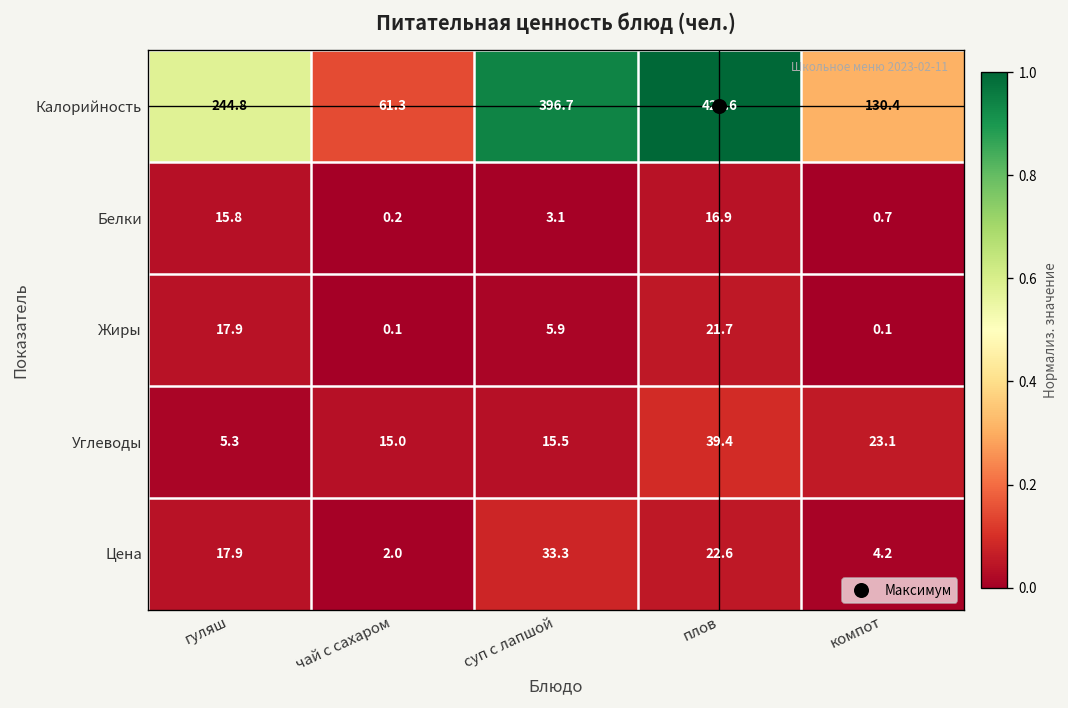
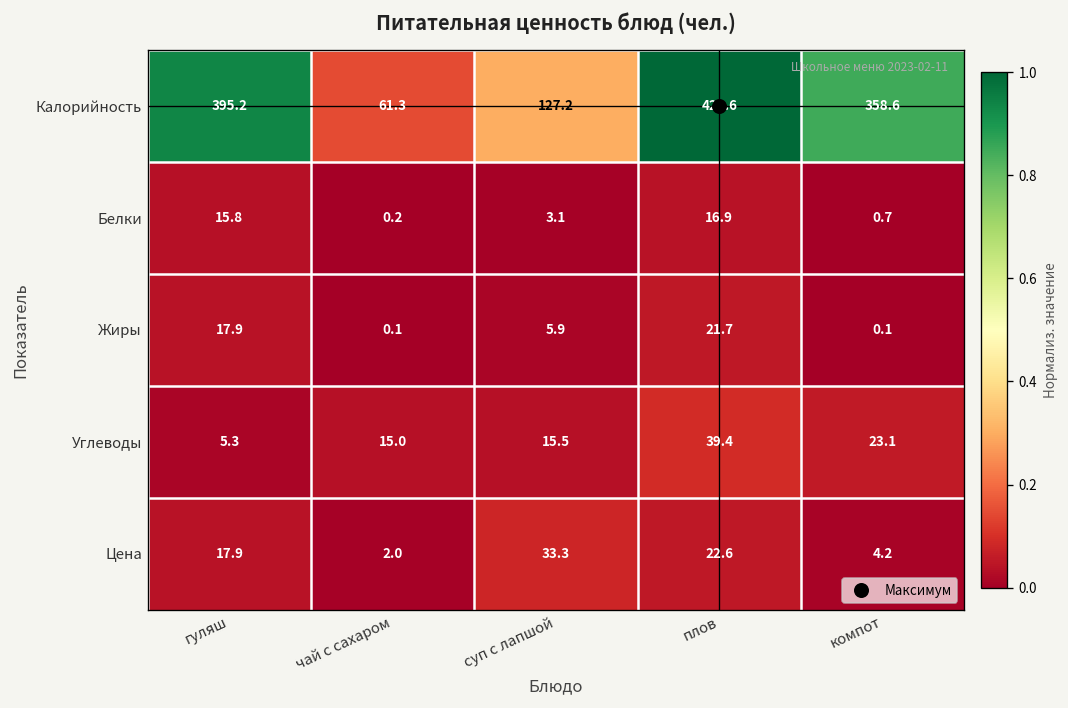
Калорийность, гуляш: 244.8 -> 395.2
Калорийность, суп с лапшой: 396.7 -> 127.2
Калорийность, компот: 130.4 -> 358.6
